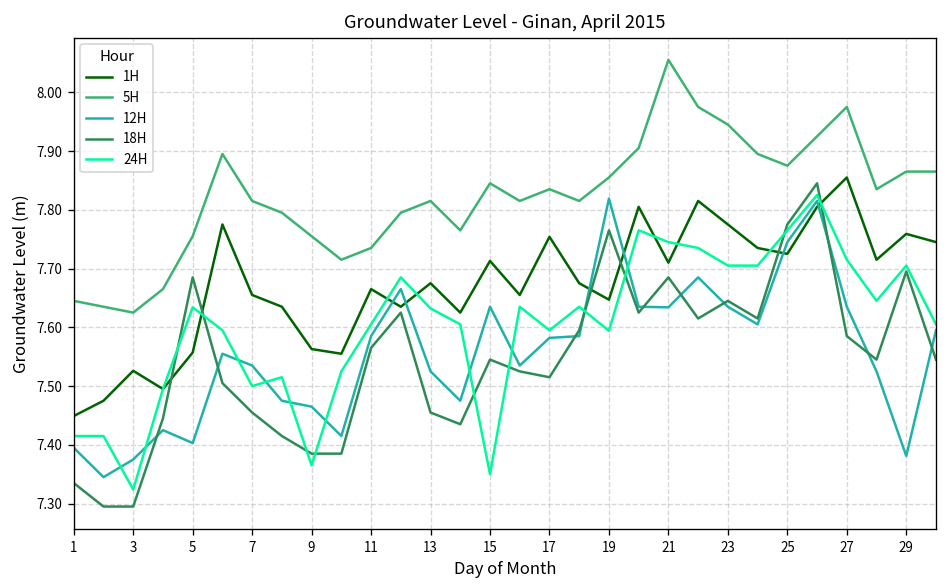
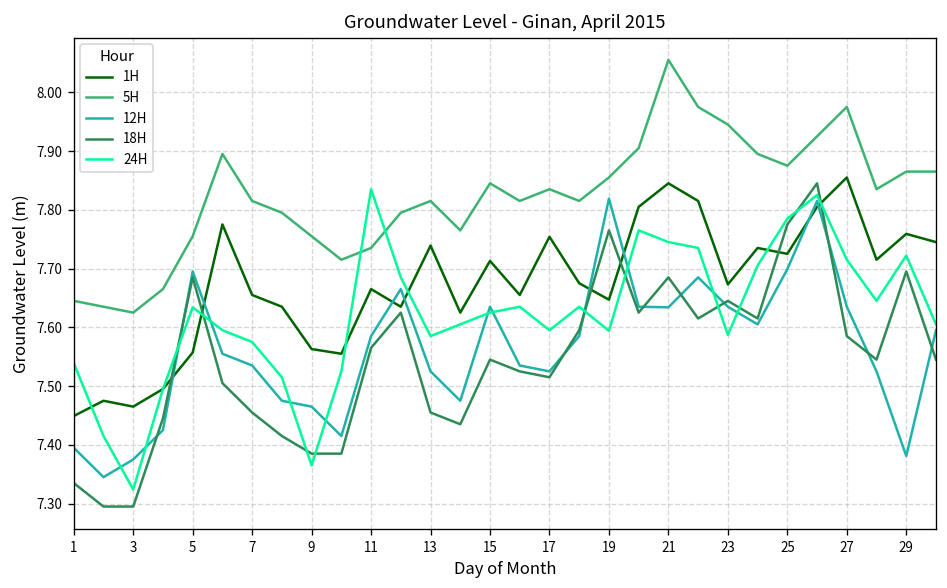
24H, 1: 7.42 -> 7.54
1H, 3: 7.53 -> 7.47
12H, 5: 7.40 -> 7.70
24H, 7: 7.50 -> 7.58
24H, 11: 7.61 -> 7.84
1H, 13: 7.68 -> 7.74
24H, 13: 7.63 -> 7.59
24H, 15: 7.35 -> 7.63
12H, 17: 7.58 -> 7.53
1H, 21: 7.71 -> 7.85
1H, 23: 7.78 -> 7.67
24H, 23: 7.71 -> 7.59
12H, 25: 7.75 -> 7.70
24H, 25: 7.77 -> 7.79
24H, 29: 7.71 -> 7.72
